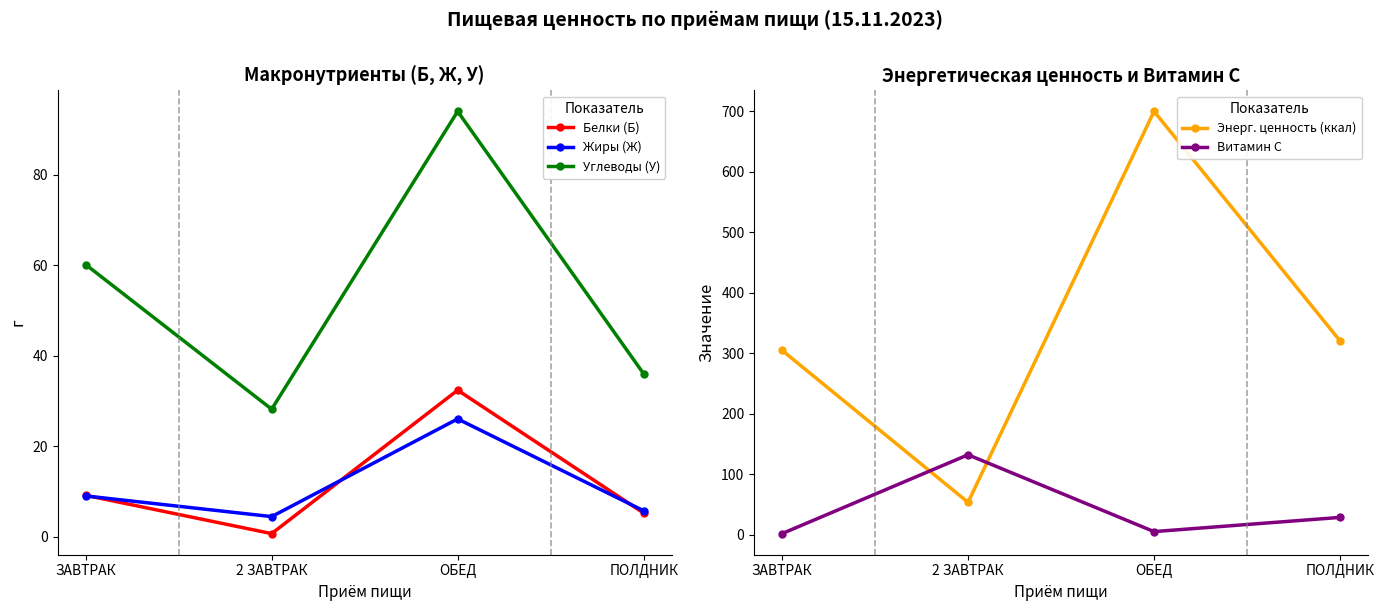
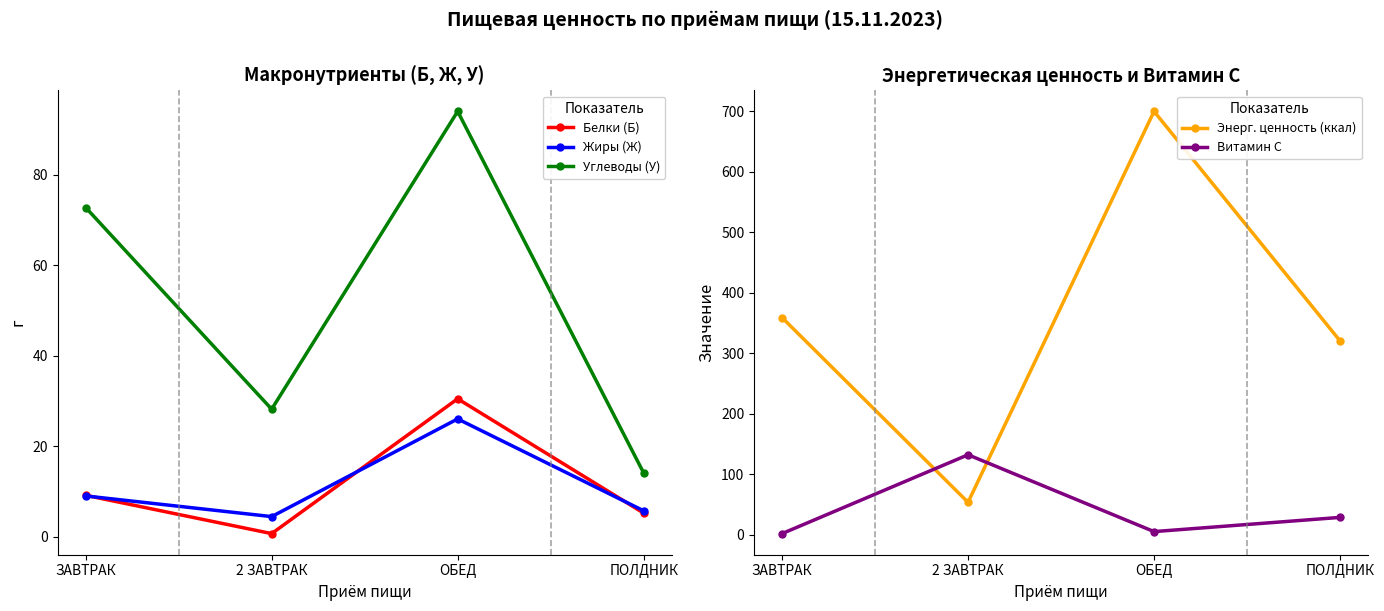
Макронутриенты (Б, Ж, У), Углеводы (У), ЗАВТРАК: 60 -> 73
Макронутриенты (Б, Ж, У), Белки (Б), ОБЕД: 32 -> 30
Макронутриенты (Б, Ж, У), Углеводы (У), ПОЛДНИК: 36 -> 14
Энергетическая ценность и Витамин С, Энерг. ценность (ккал), ЗАВТРАК: 300 -> 360
